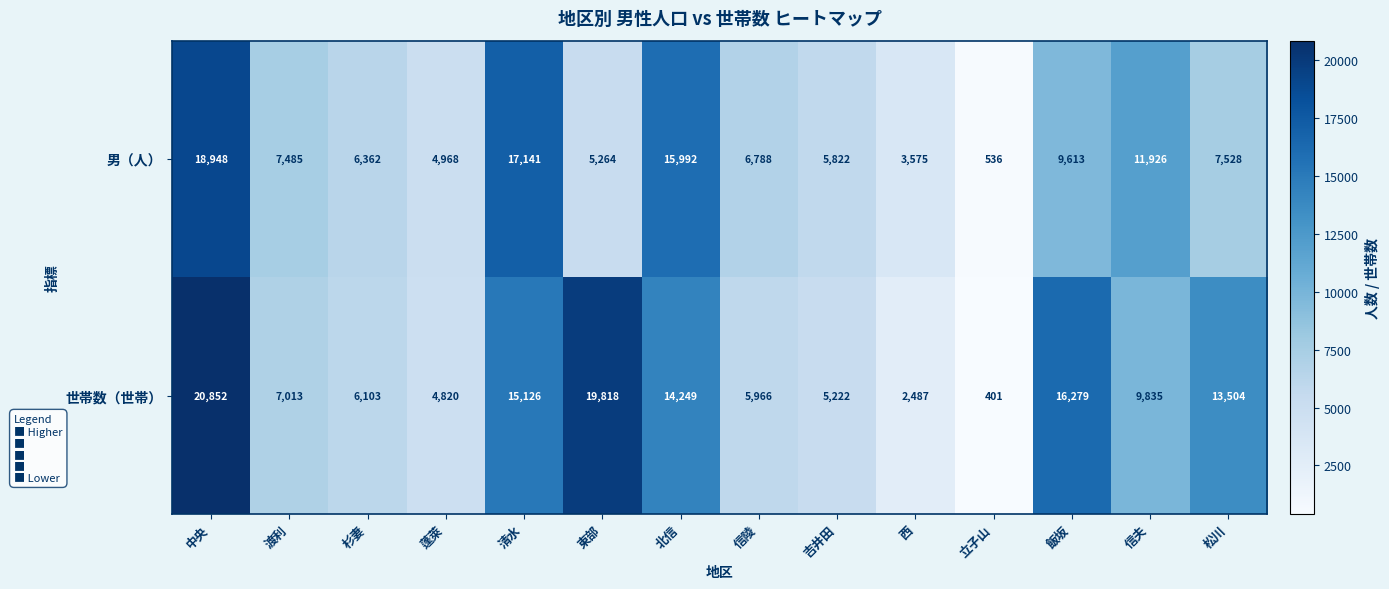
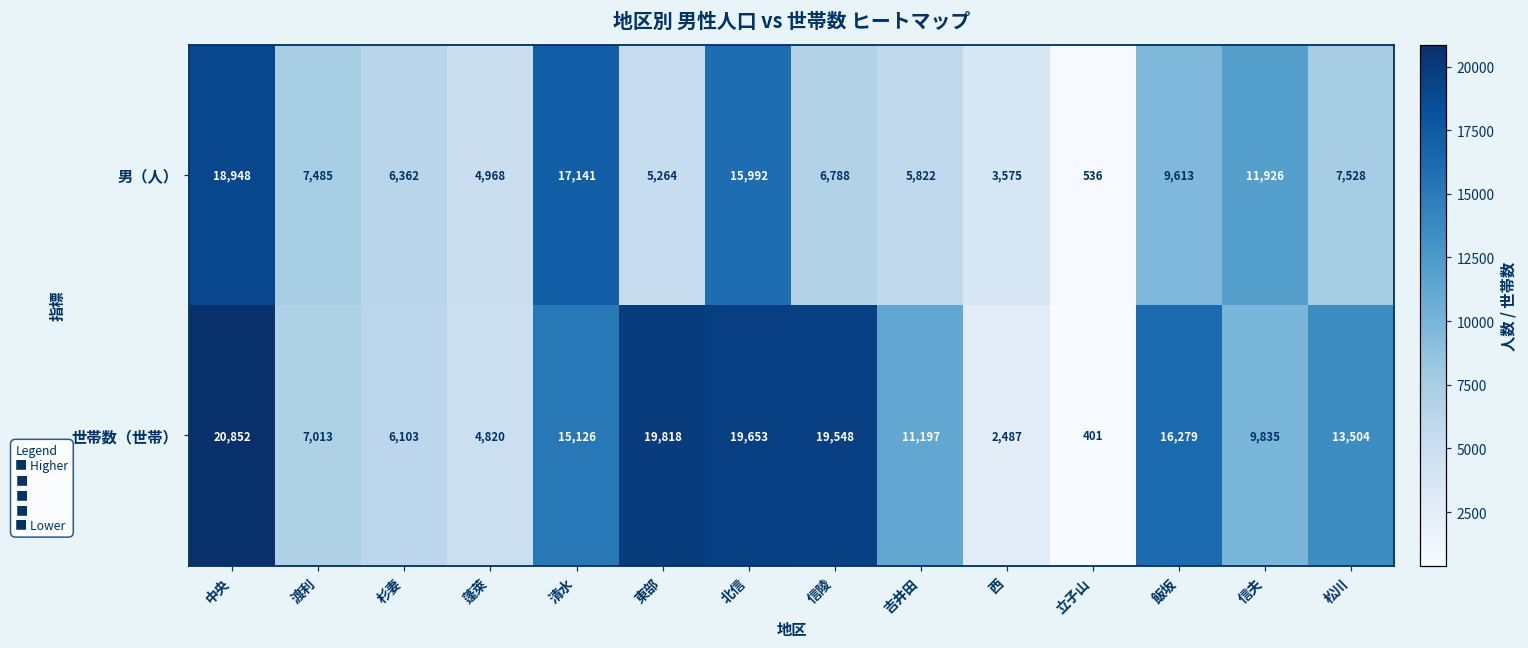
世帯数（世帯）, 北信: 14,249 -> 19,653
世帯数（世帯）, 信陵: 5,966 -> 19,548
世帯数（世帯）, 吉井田: 5,222 -> 11,197
